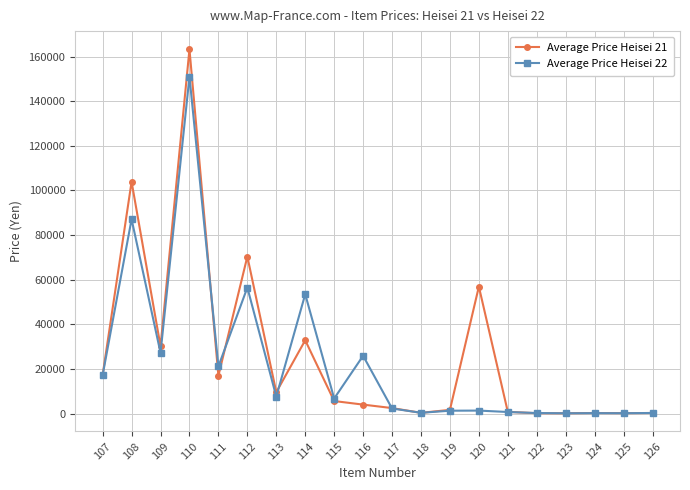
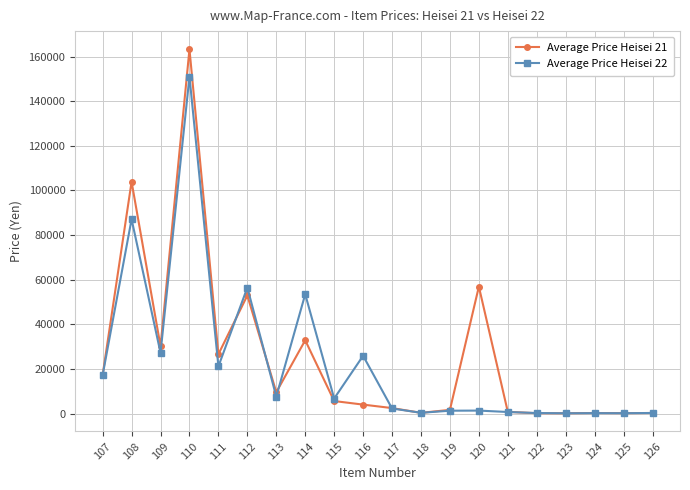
Average Price Heisei 21, 111: 17000 -> 27000
Average Price Heisei 21, 112: 70000 -> 53000
